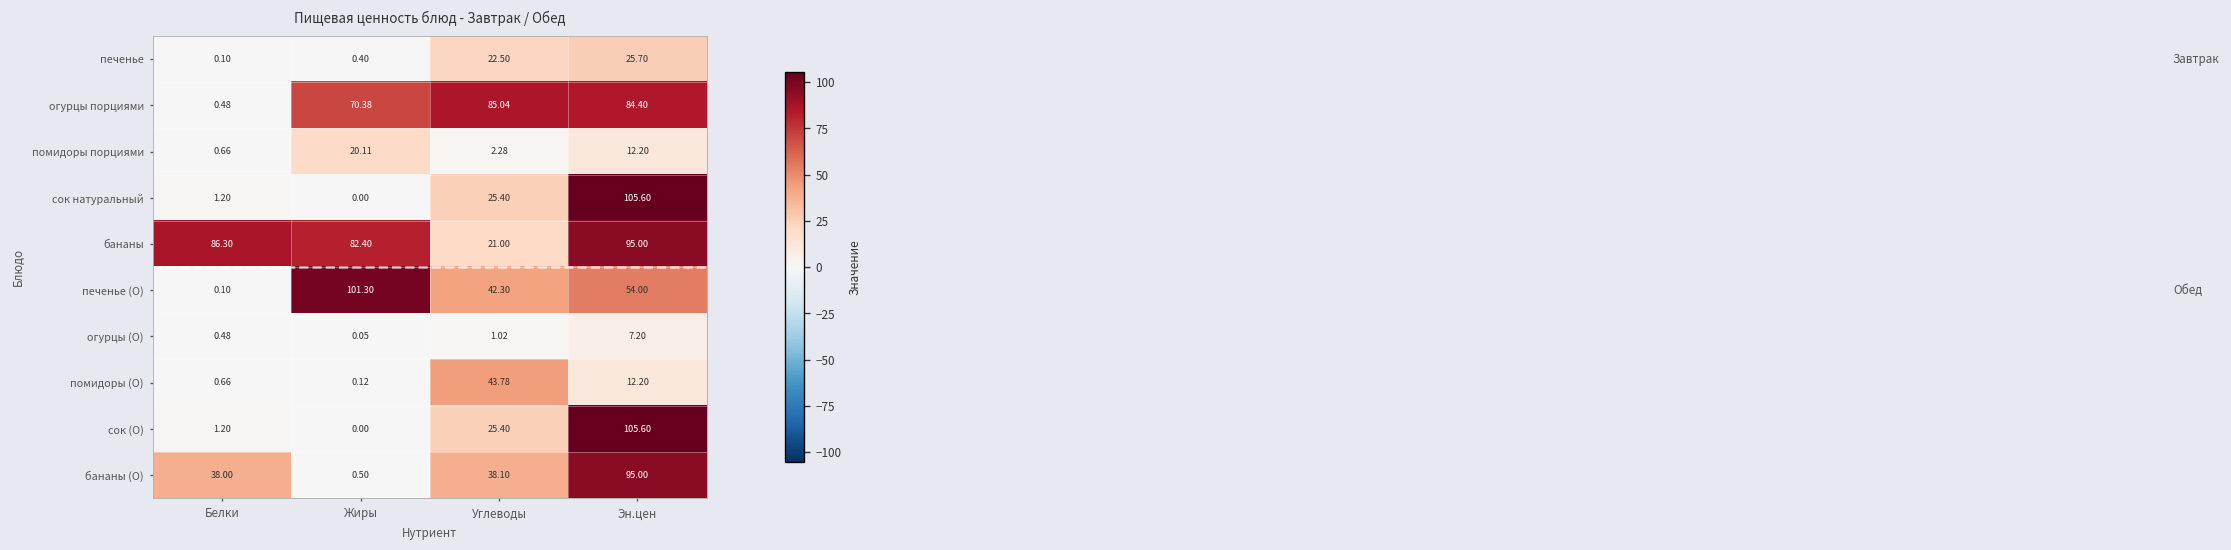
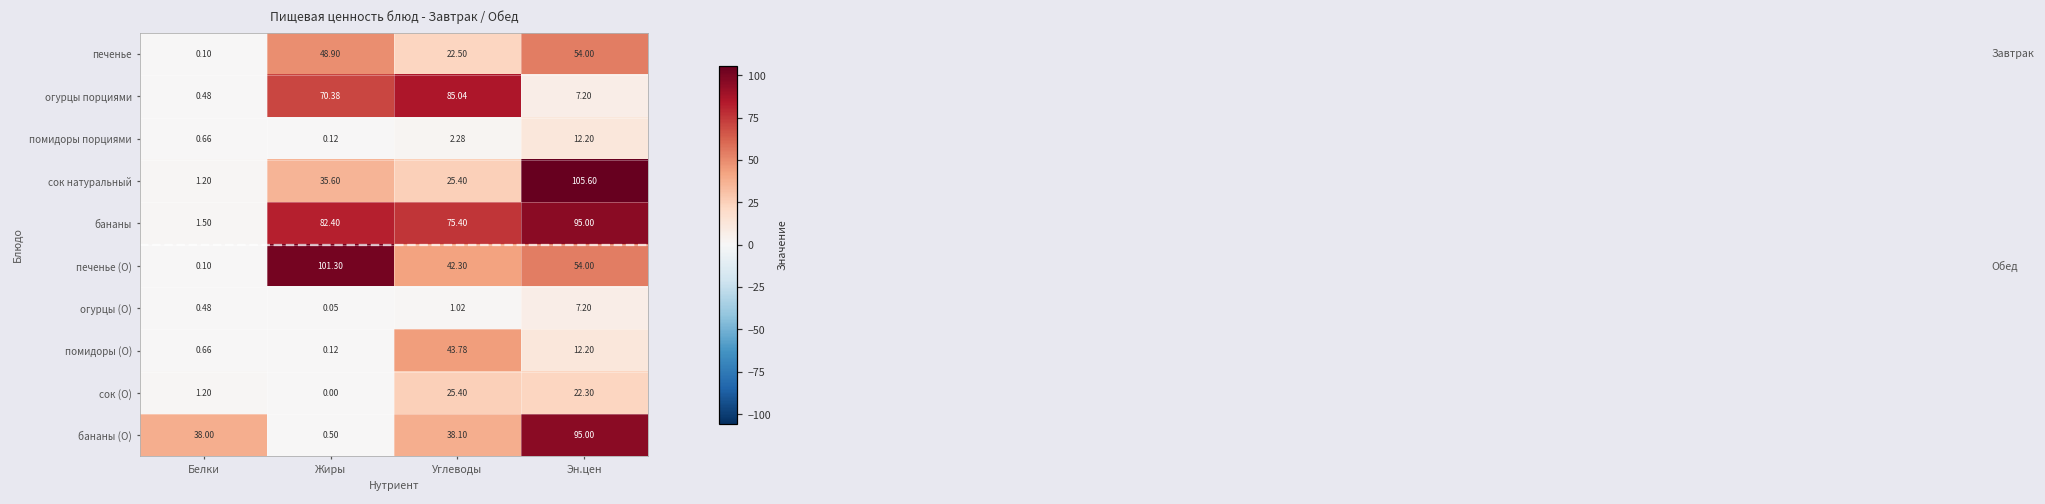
печенье, Жиры: 0.40 -> 48.90
печенье, Эн.цен: 25.70 -> 54.00
огурцы порциями, Эн.цен: 84.40 -> 7.20
помидоры порциями, Жиры: 20.11 -> 0.12
сок натуральный, Жиры: 0.00 -> 35.60
бананы, Белки: 86.30 -> 1.50
бананы, Углеводы: 21.00 -> 75.40
сок (О), Эн.цен: 105.60 -> 22.30
